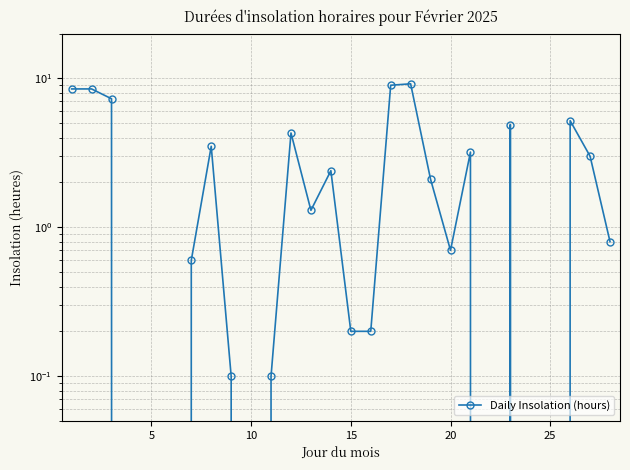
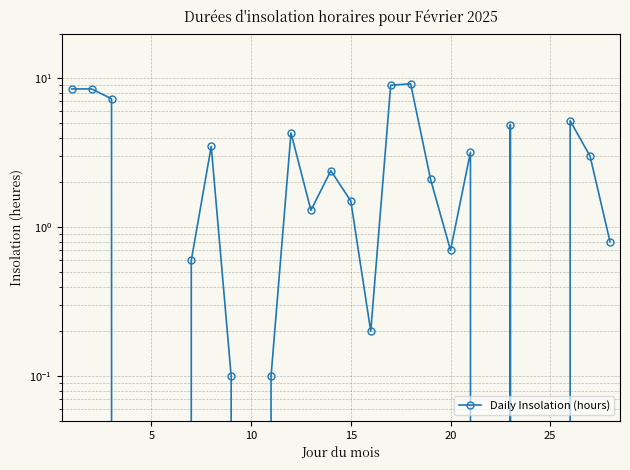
15: 0.2 -> 1.5
